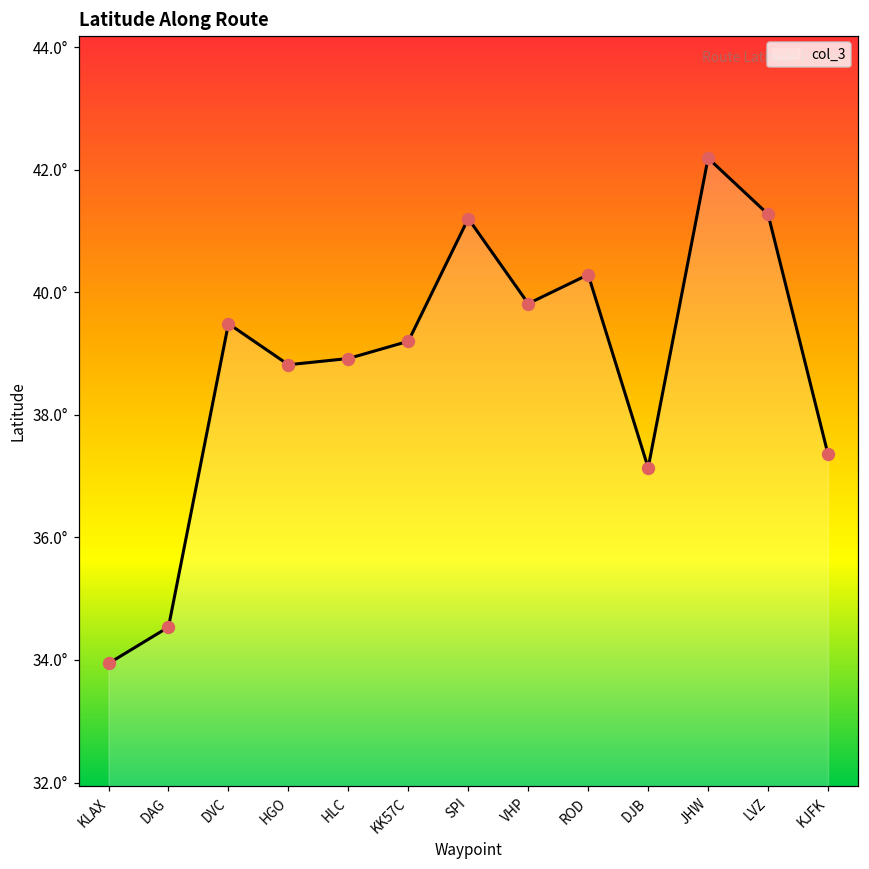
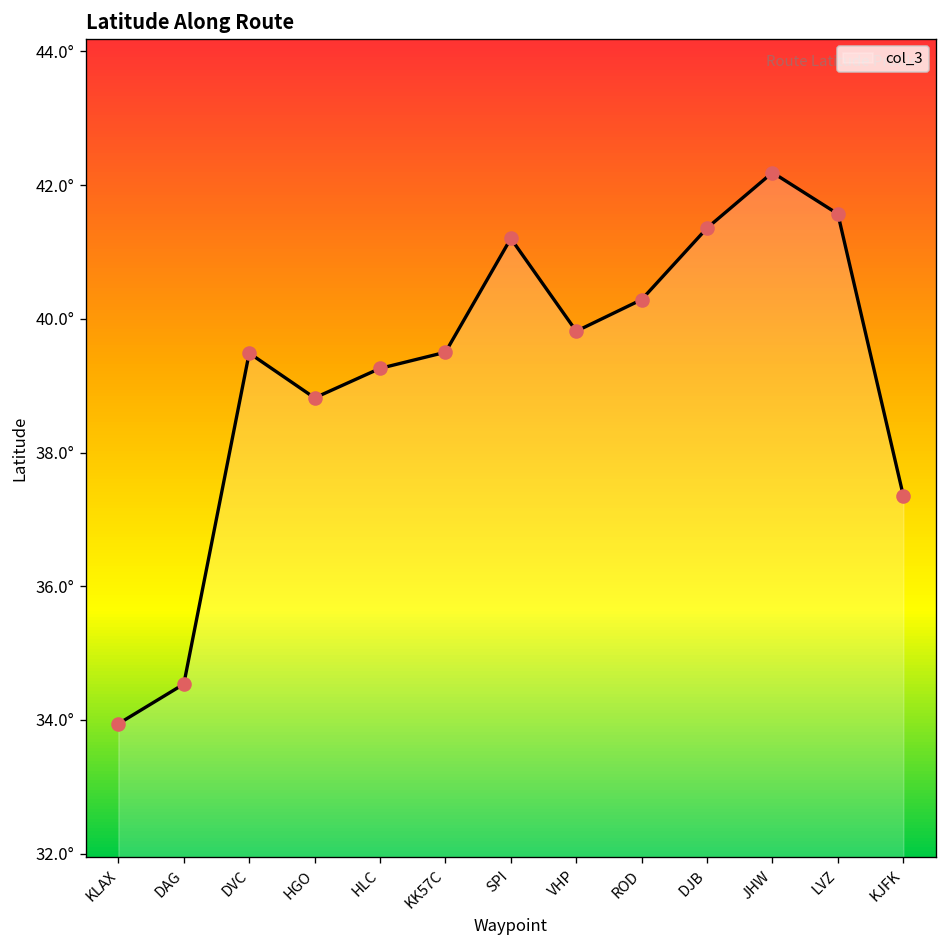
HLC: 38.9° -> 39.3°
KK57C: 39.2° -> 39.5°
DJB: 37.1° -> 41.4°
LVZ: 41.3° -> 41.6°
